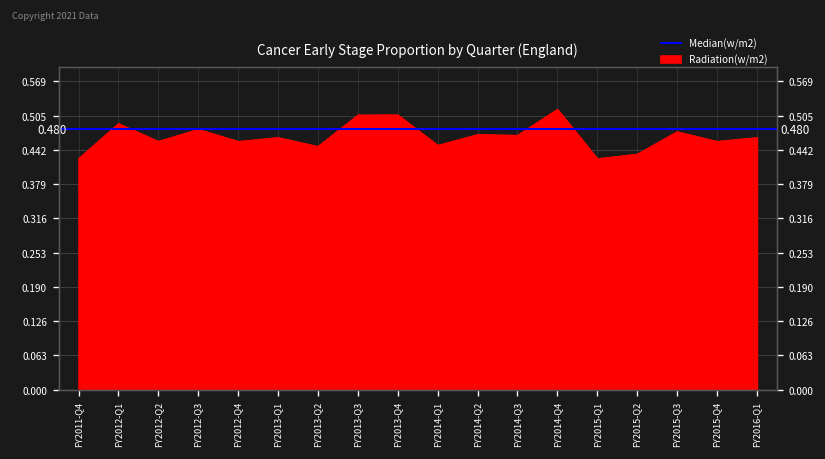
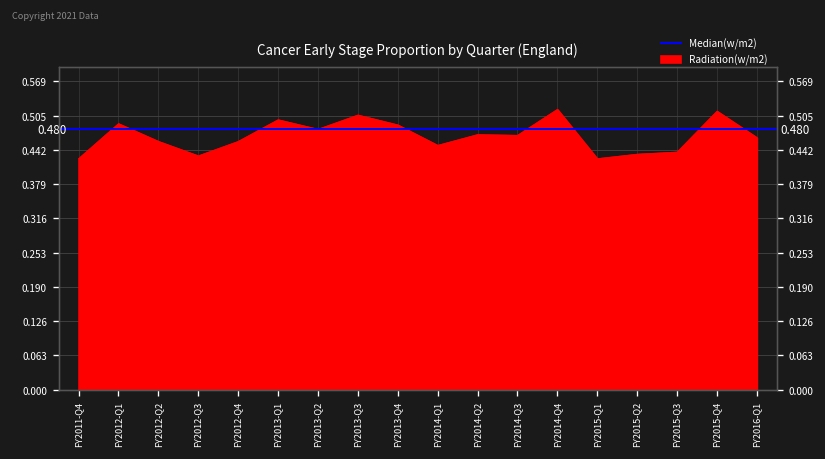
FY2012-Q3: 0.48 -> 0.43
FY2013-Q1: 0.46 -> 0.50
FY2013-Q2: 0.45 -> 0.48
FY2013-Q4: 0.51 -> 0.49
FY2015-Q3: 0.48 -> 0.44
FY2015-Q4: 0.46 -> 0.51
